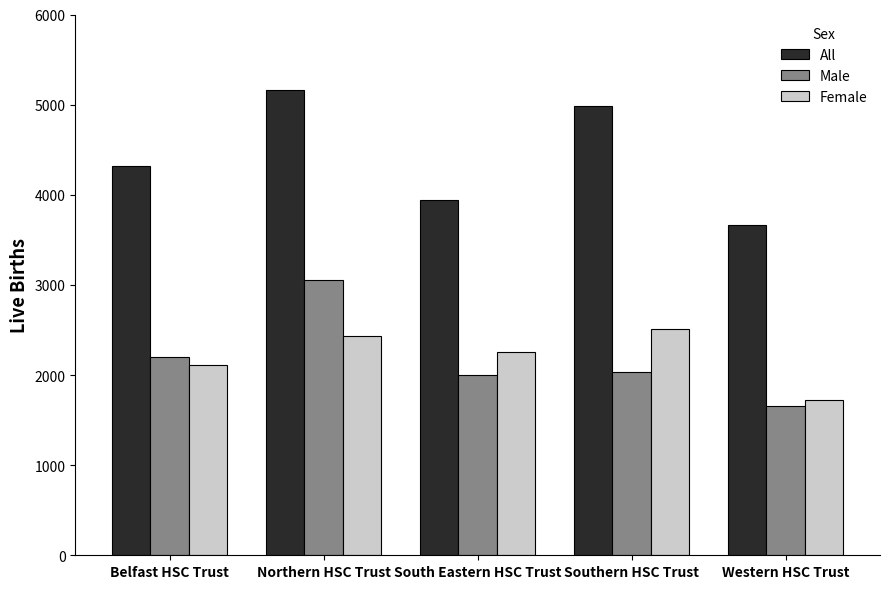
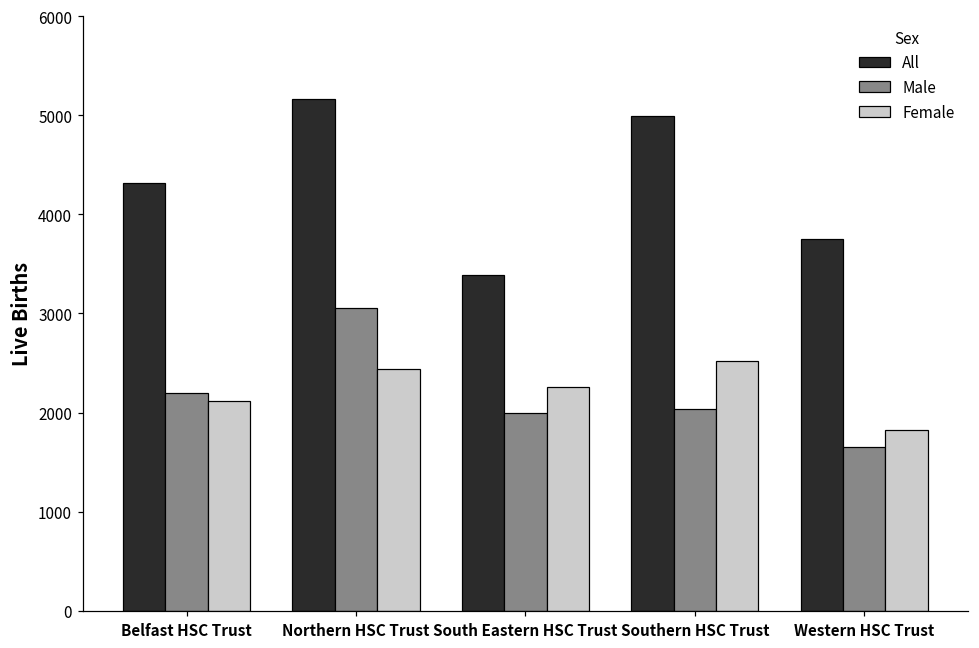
All, South Eastern HSC Trust: 3900 -> 3400
All, Western HSC Trust: 3700 -> 3800
Female, Western HSC Trust: 1700 -> 1800
